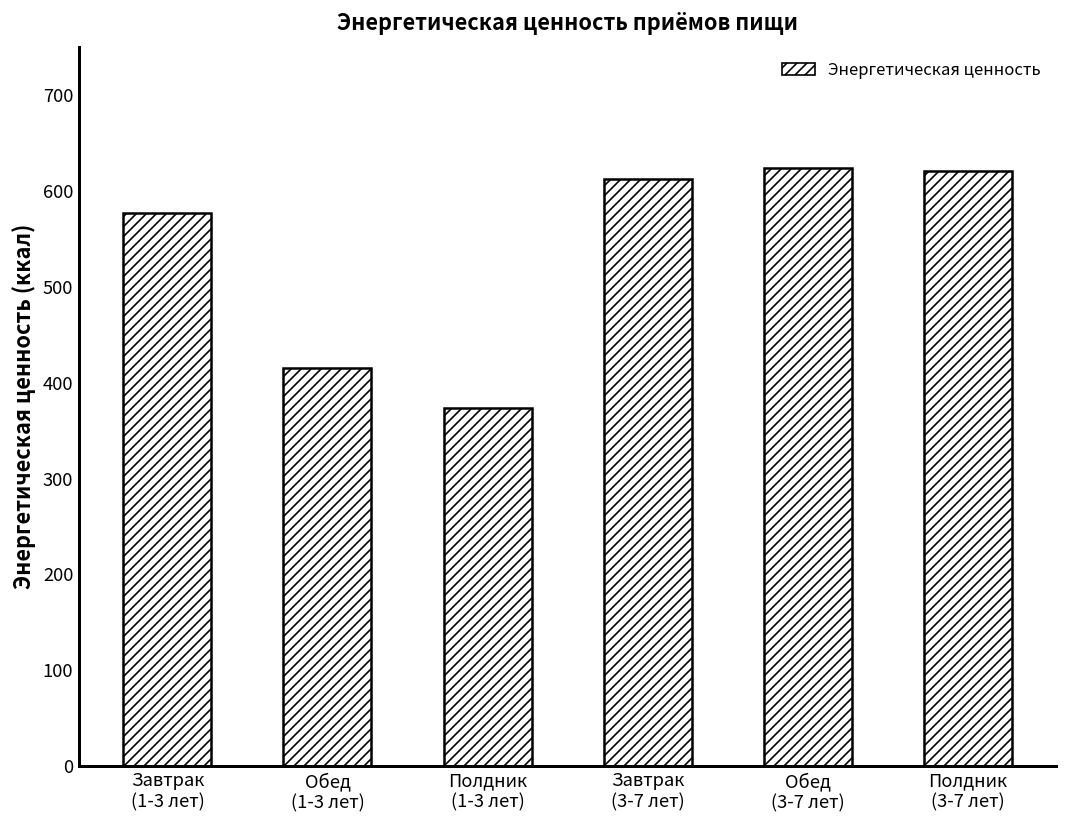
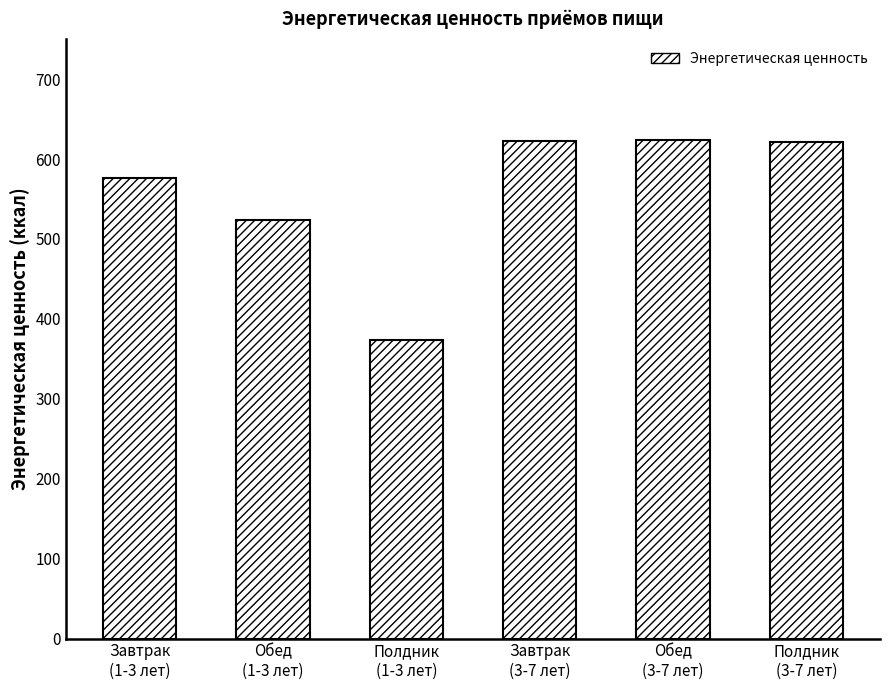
Обед (1-3 лет): 420 -> 520
Завтрак (3-7 лет): 610 -> 620
